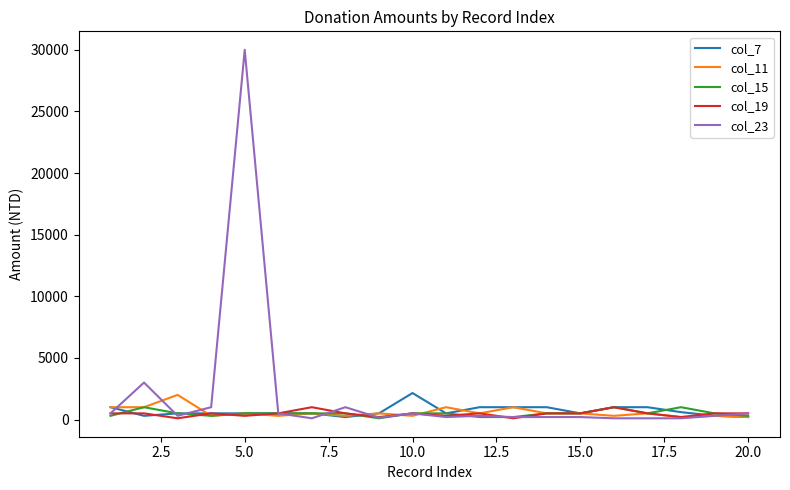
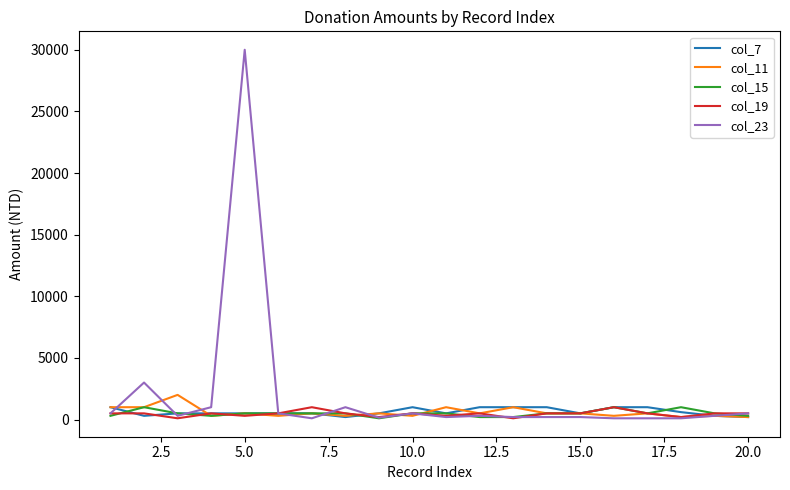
col_7, 10.0: 2100 -> 1000
